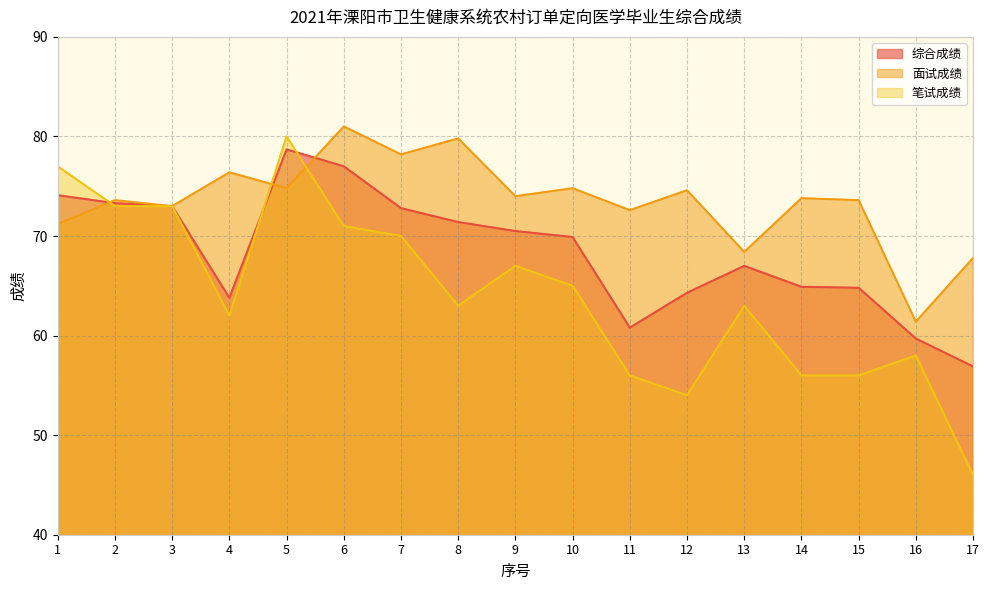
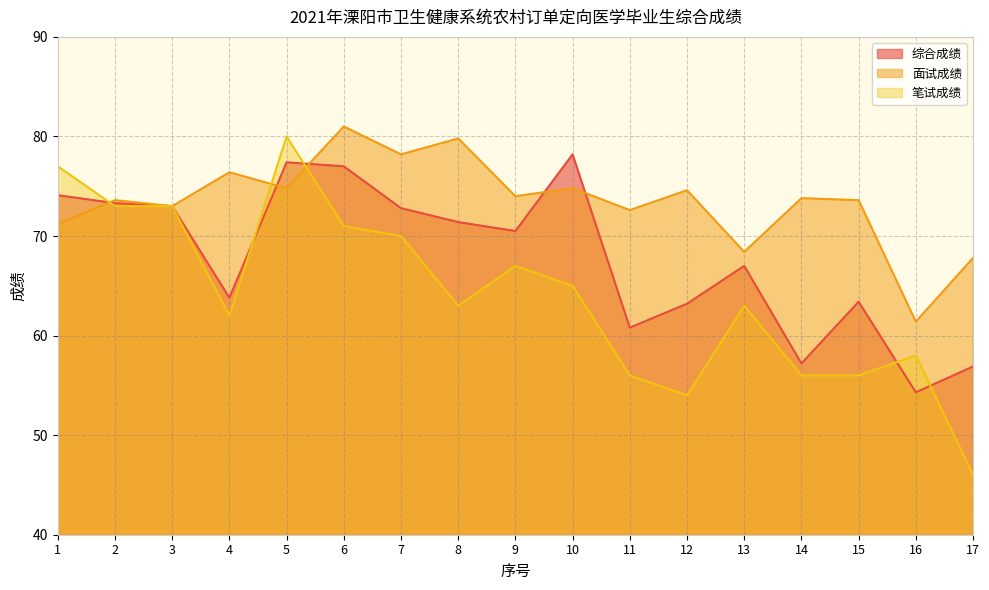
综合成绩, 5: 79 -> 77
综合成绩, 10: 70 -> 78
综合成绩, 12: 64 -> 63
综合成绩, 14: 65 -> 57
综合成绩, 15: 65 -> 63
综合成绩, 16: 60 -> 54
